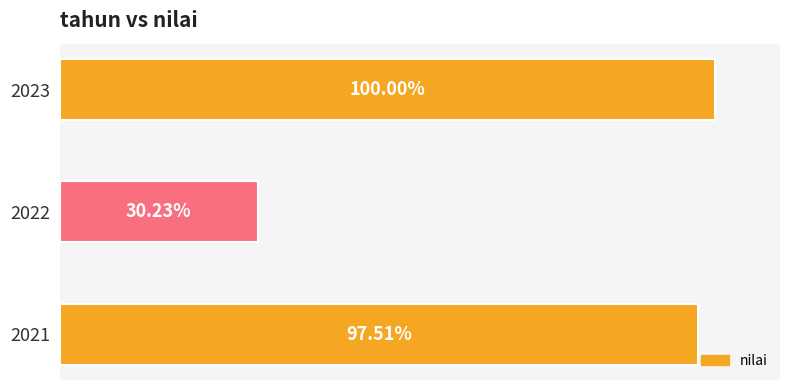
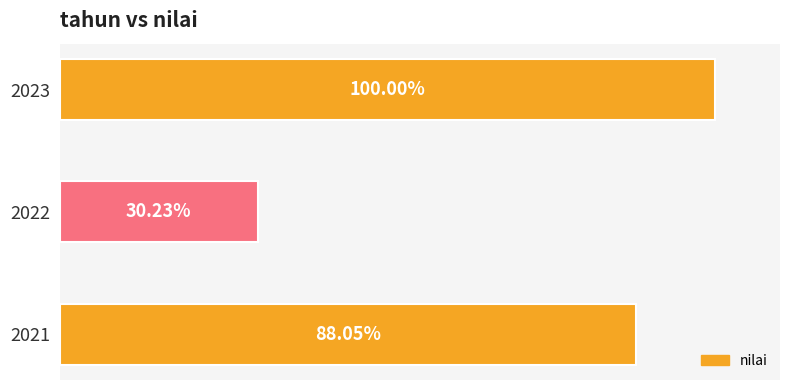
2021: 97.51% -> 88.05%
